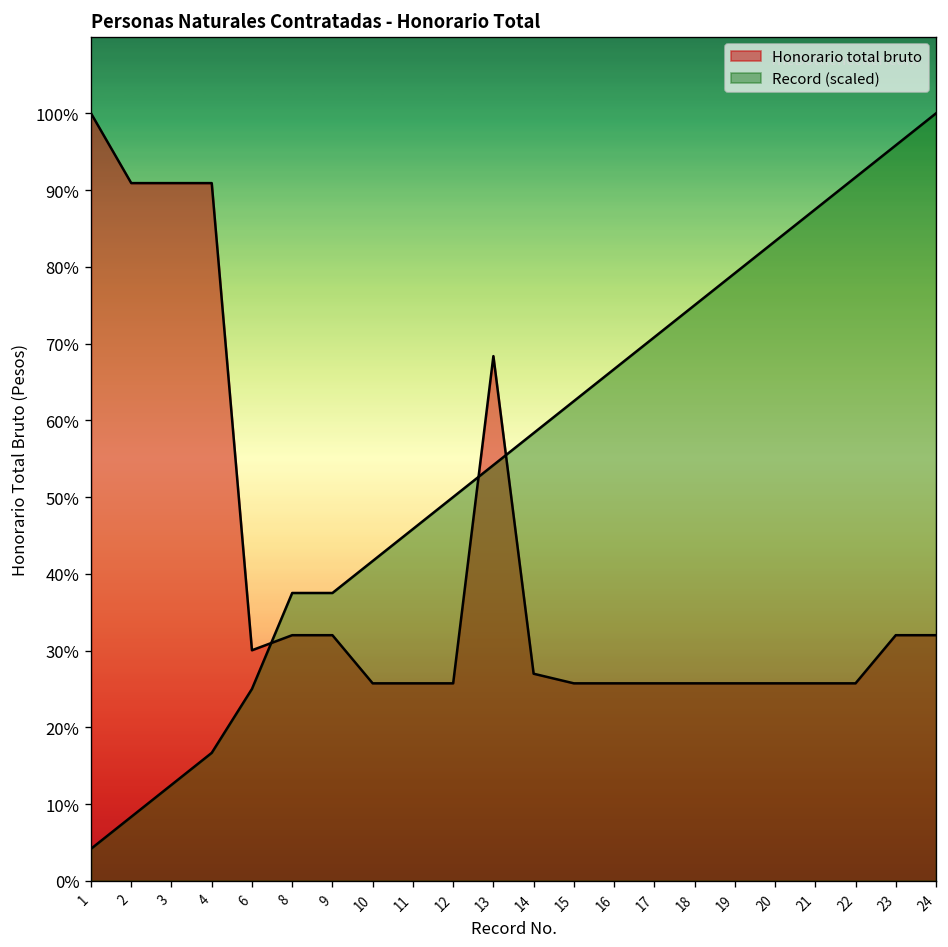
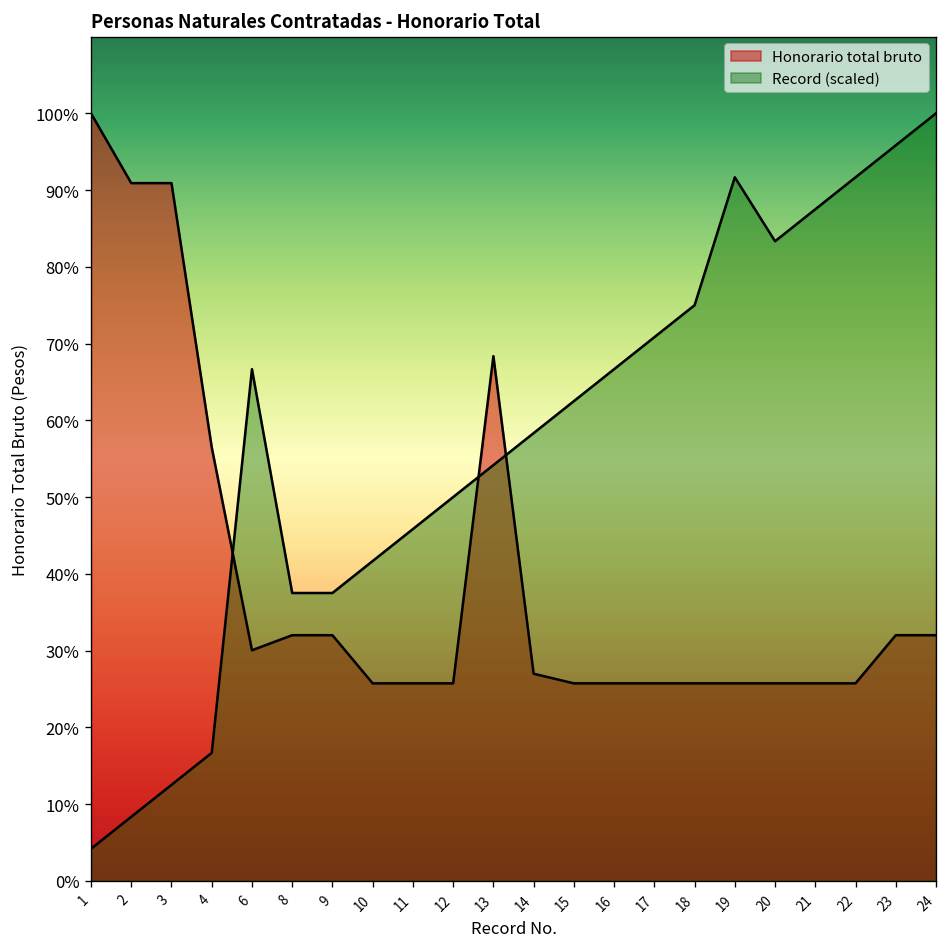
Honorario total bruto, 4: 91% -> 56%
Record (scaled), 6: 25% -> 67%
Record (scaled), 19: 79% -> 92%
